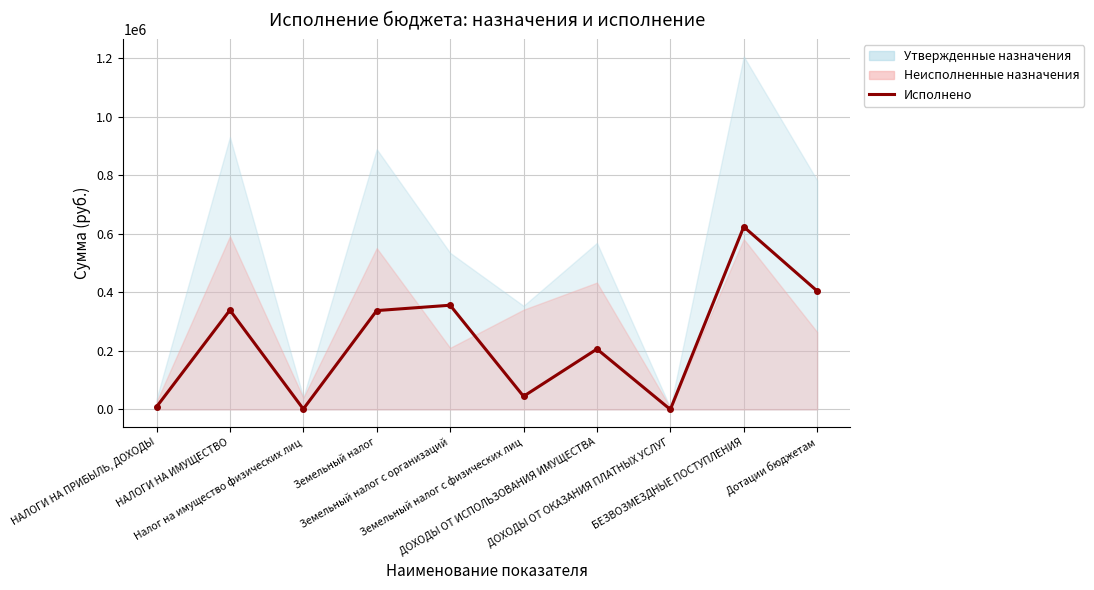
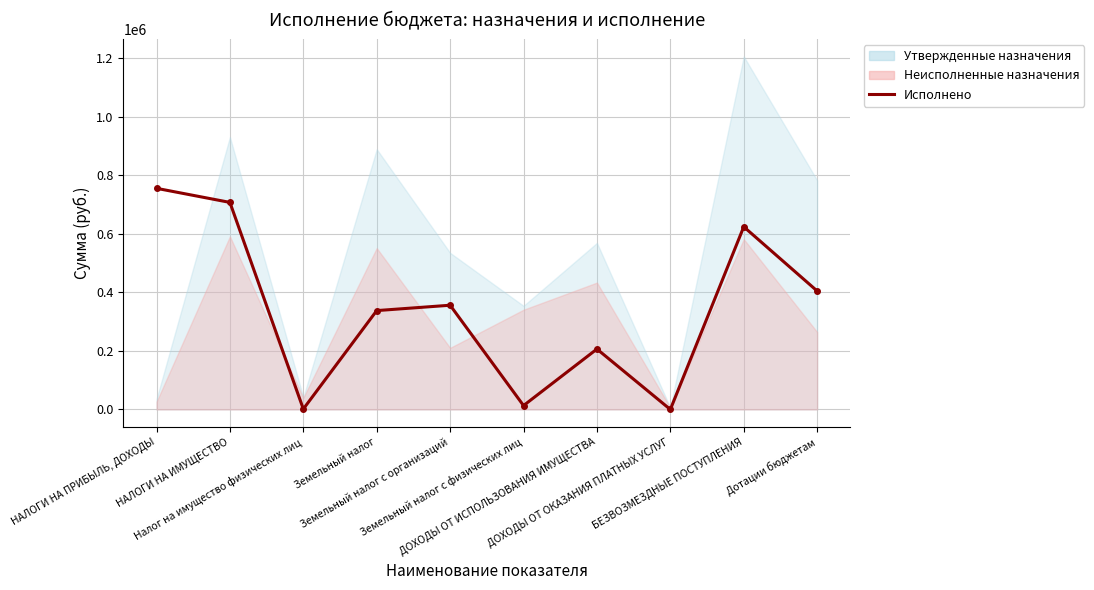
Исполнено, НАЛОГИ НА ПРИБЫЛЬ, ДОХОДЫ: 10000 -> 760000
Исполнено, НАЛОГИ НА ИМУЩЕСТВО: 340000 -> 710000
Исполнено, Земельный налог с физических лиц: 40000 -> 10000
